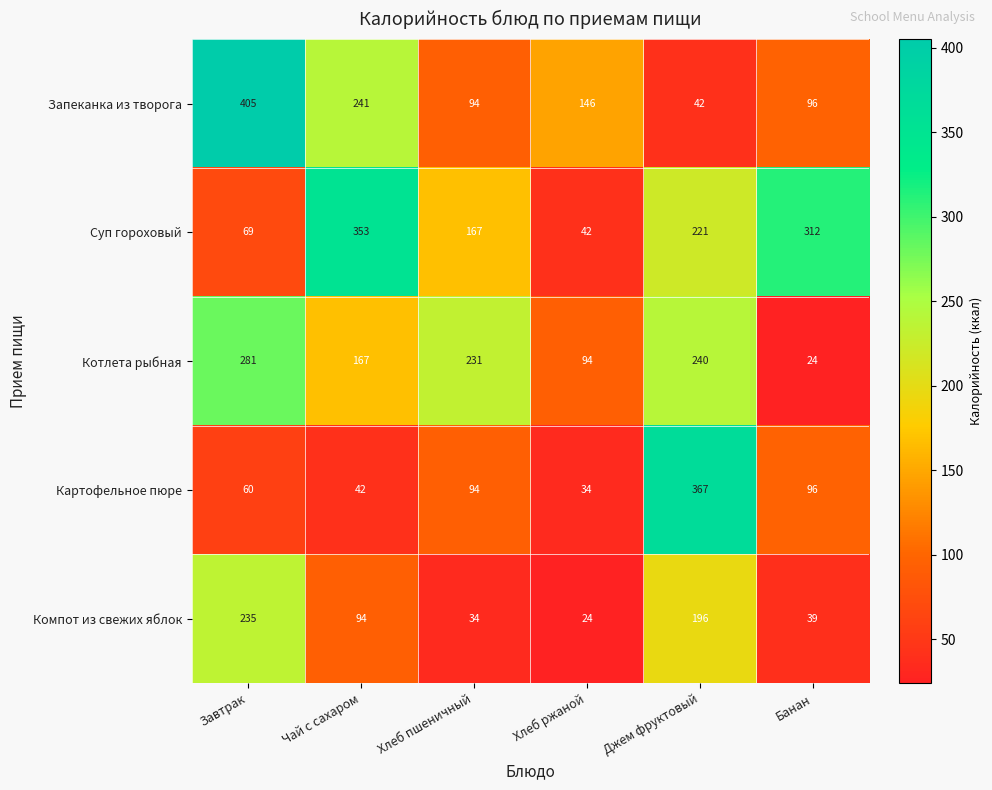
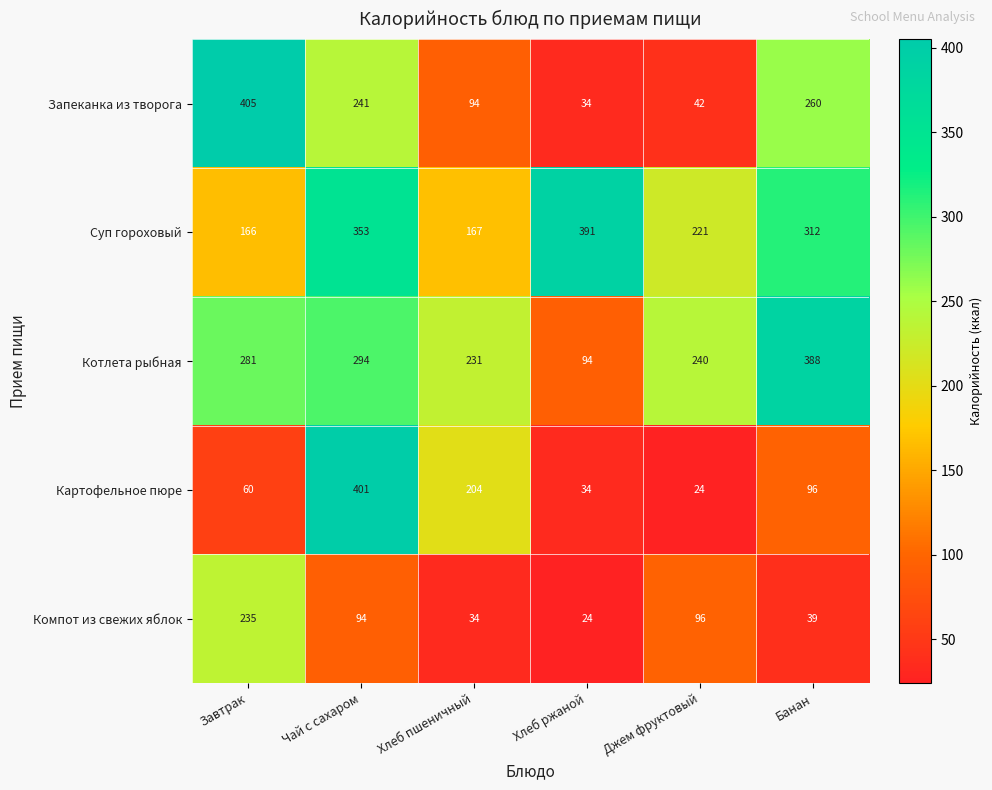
Запеканка из творога, Хлеб ржаной: 146 -> 34
Запеканка из творога, Банан: 96 -> 260
Суп гороховый, Завтрак: 69 -> 166
Суп гороховый, Хлеб ржаной: 42 -> 391
Котлета рыбная, Чай с сахаром: 167 -> 294
Котлета рыбная, Банан: 24 -> 388
Картофельное пюре, Чай с сахаром: 42 -> 401
Картофельное пюре, Хлеб пшеничный: 94 -> 204
Картофельное пюре, Джем фруктовый: 367 -> 24
Компот из свежих яблок, Джем фруктовый: 196 -> 96
